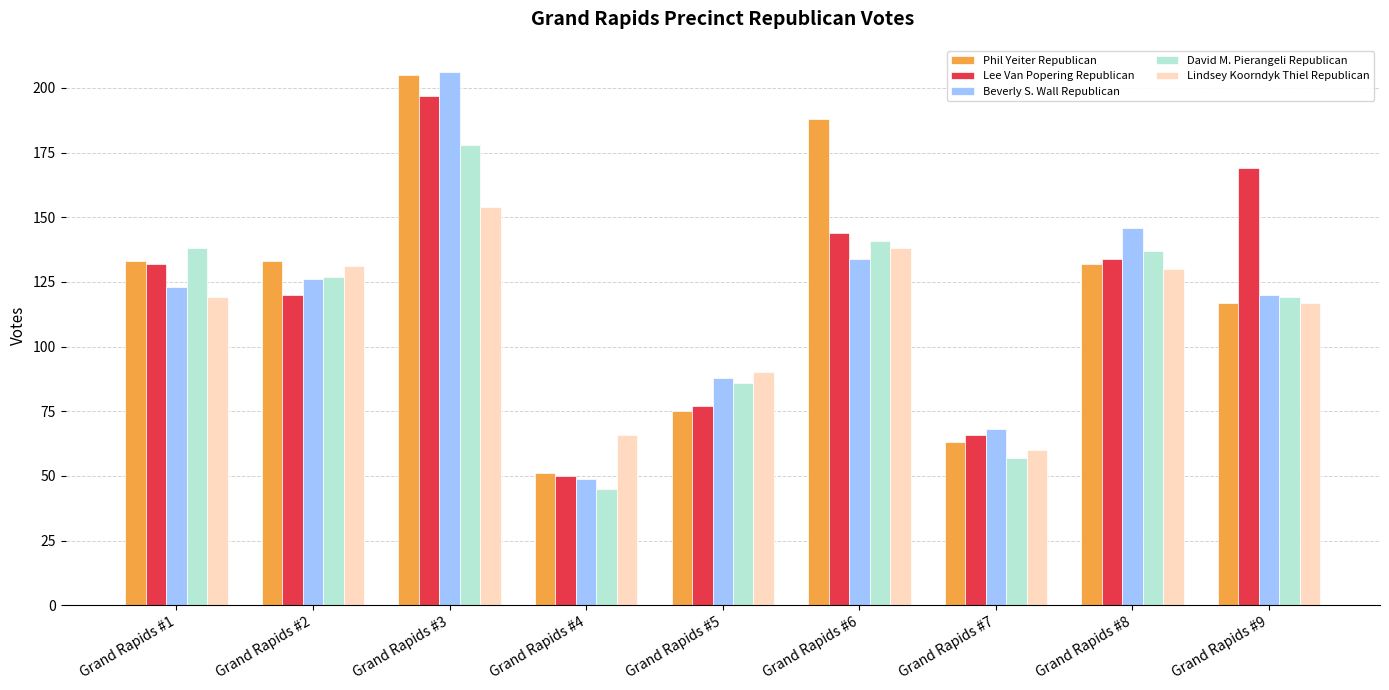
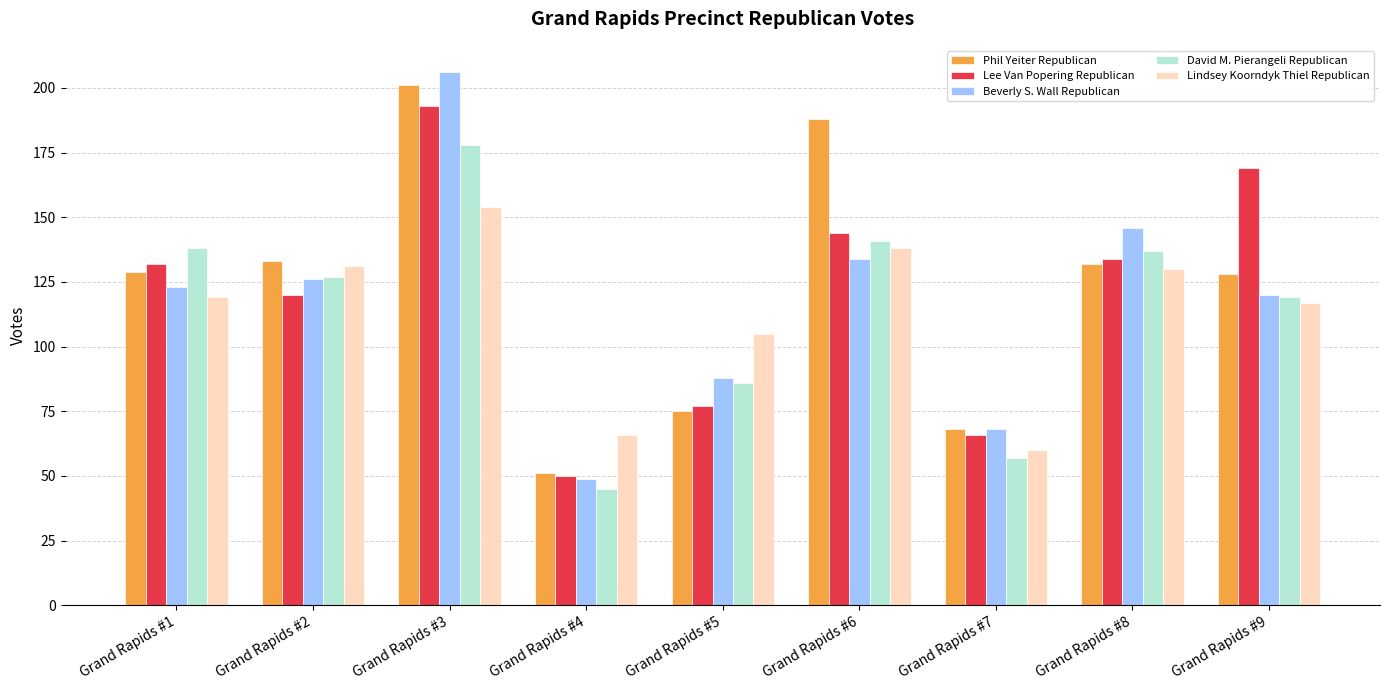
Phil Yeiter Republican, Grand Rapids #1: 133 -> 129
Phil Yeiter Republican, Grand Rapids #3: 205 -> 201
Lee Van Popering Republican, Grand Rapids #3: 197 -> 193
Lindsey Koorndyk Thiel Republican, Grand Rapids #5: 90 -> 105
Phil Yeiter Republican, Grand Rapids #7: 63 -> 68
Phil Yeiter Republican, Grand Rapids #9: 117 -> 128
